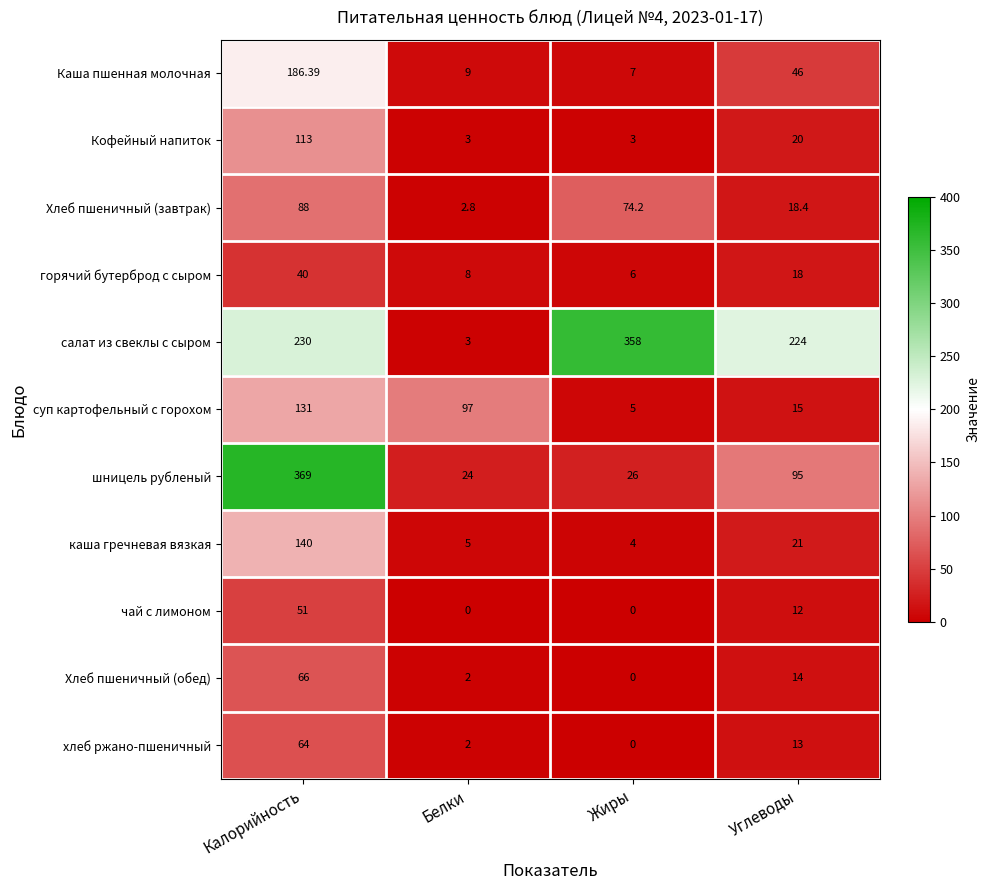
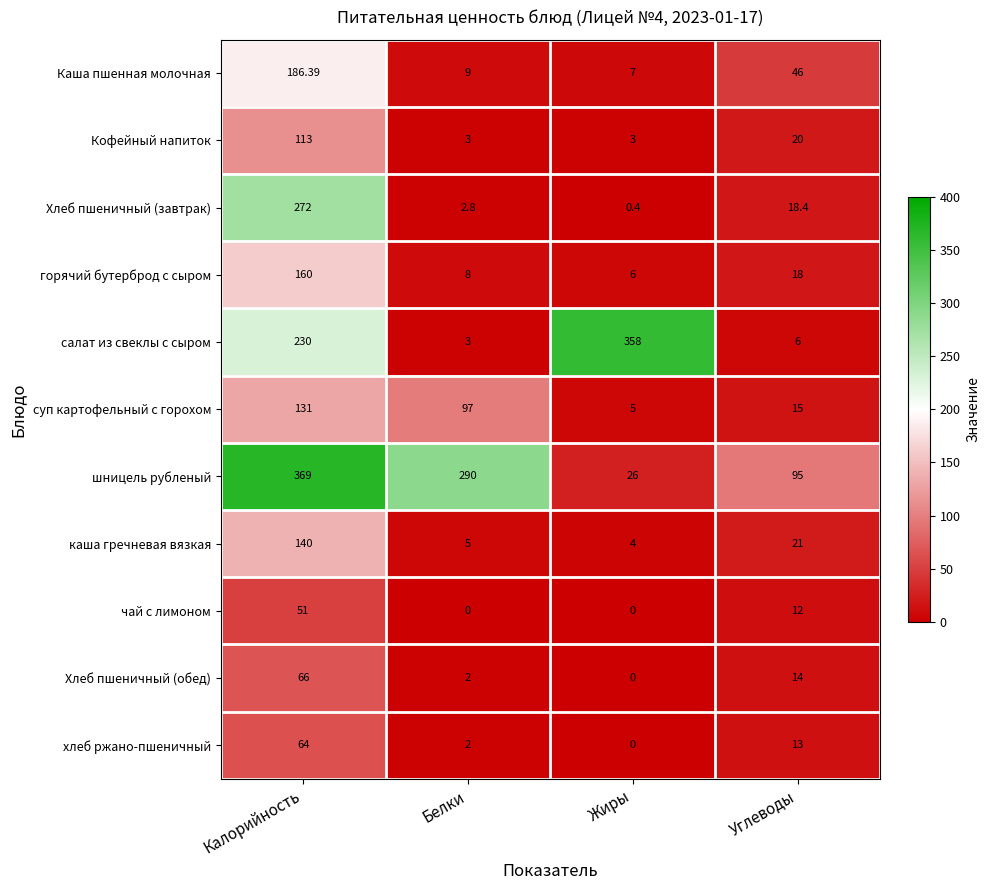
Хлеб пшеничный (завтрак), Калорийность: 88 -> 272
Хлеб пшеничный (завтрак), Жиры: 74.2 -> 0.4
горячий бутерброд с сыром, Калорийность: 40 -> 160
салат из свеклы с сыром, Углеводы: 224 -> 6
шницель рубленый, Белки: 24 -> 290
